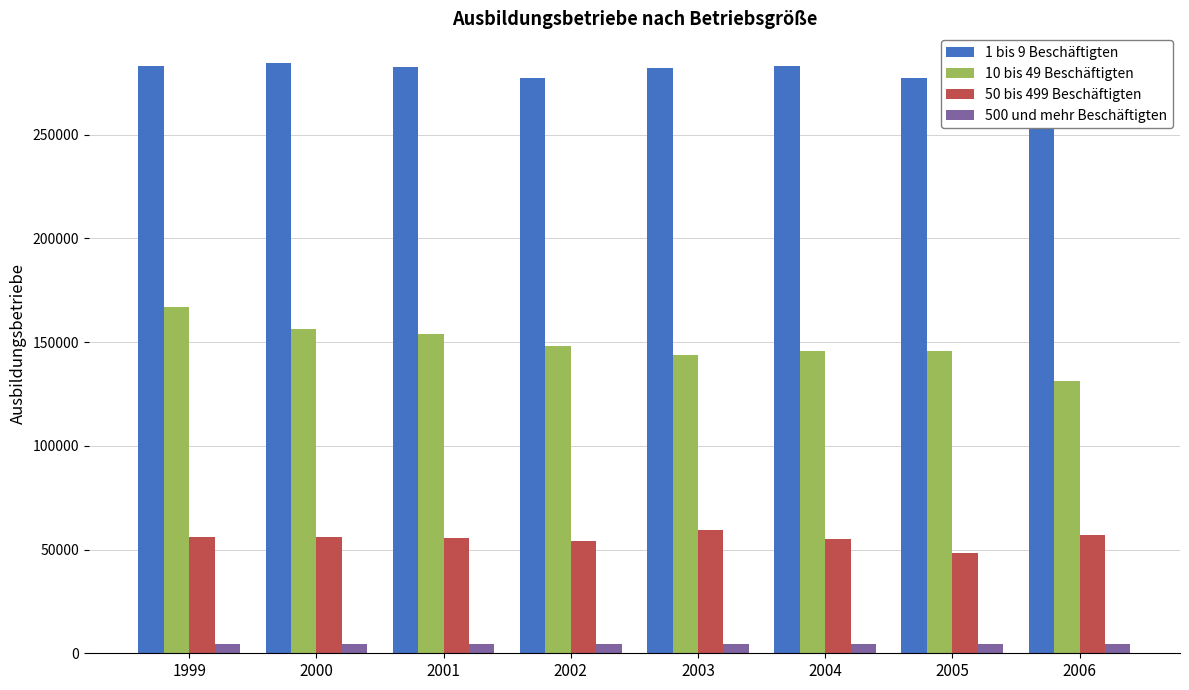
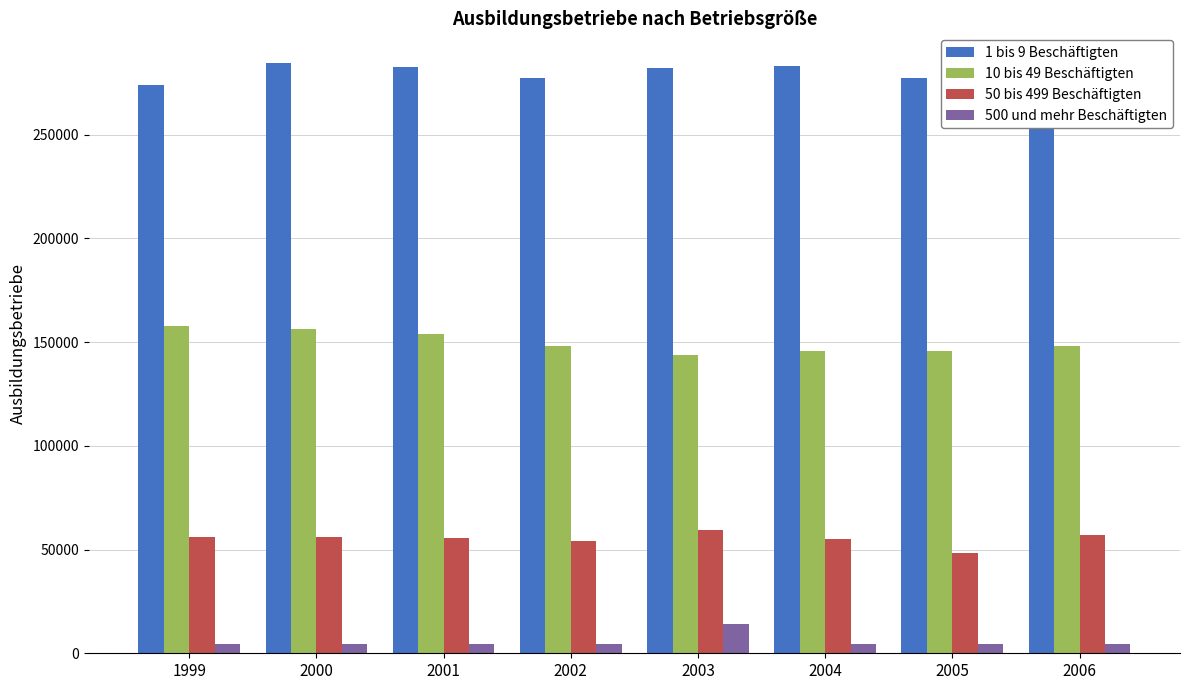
1 bis 9 Beschäftigten, 1999: 283000 -> 274000
10 bis 49 Beschäftigten, 1999: 167000 -> 158000
500 und mehr Beschäftigten, 2003: 4000 -> 14000
10 bis 49 Beschäftigten, 2006: 131000 -> 148000
